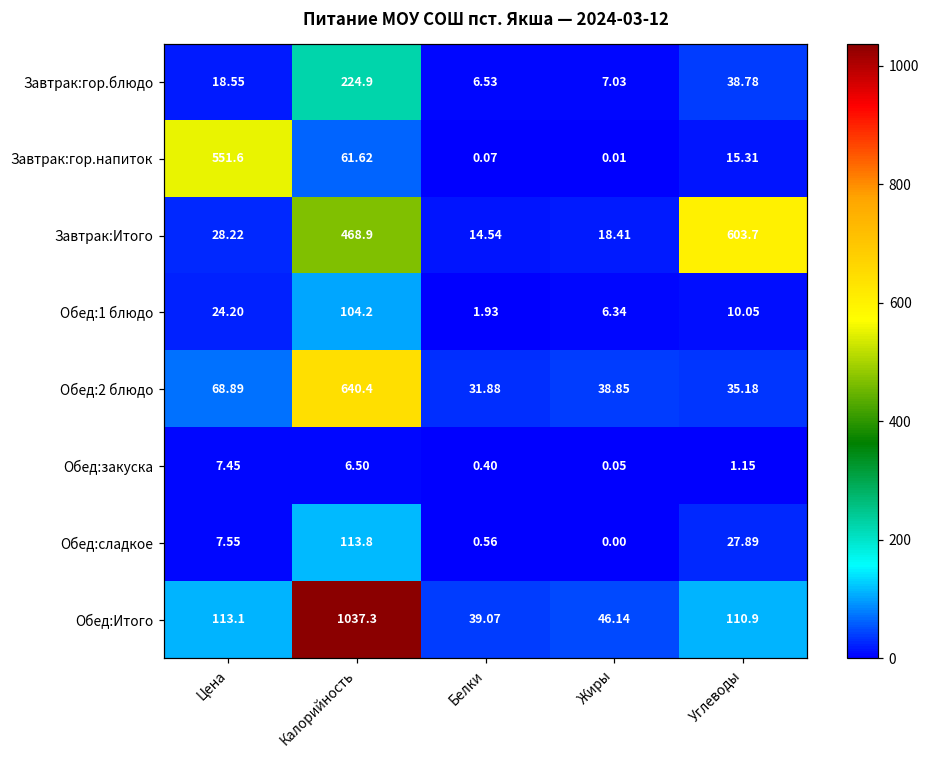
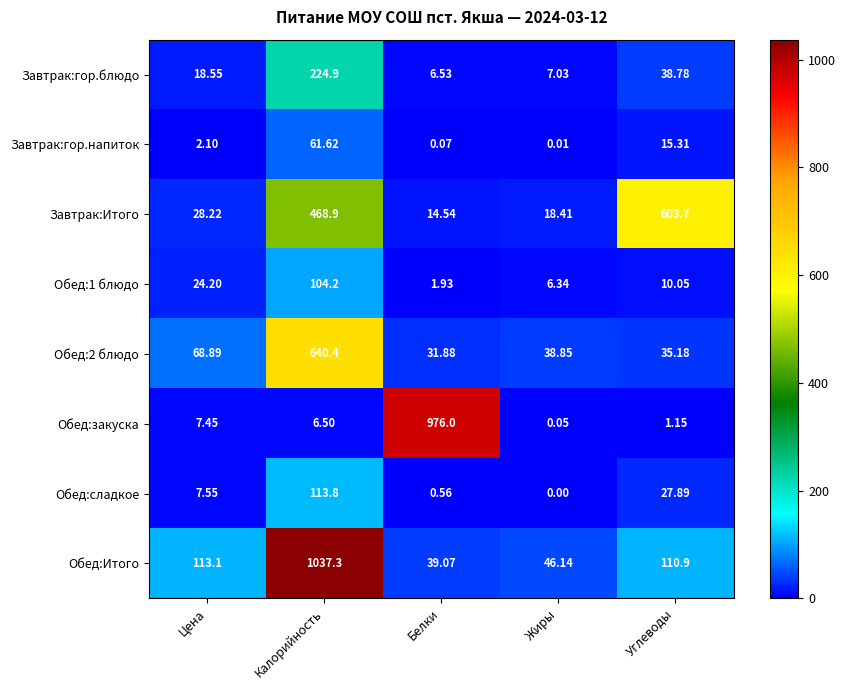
Завтрак:гор.напиток, Цена: 551.6 -> 2.10
Обед:закуска, Белки: 0.40 -> 976.0
